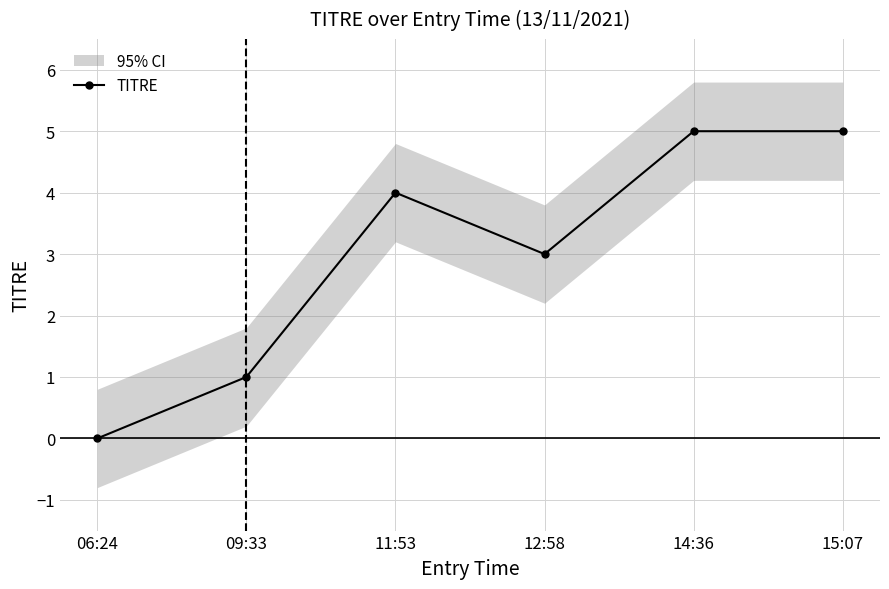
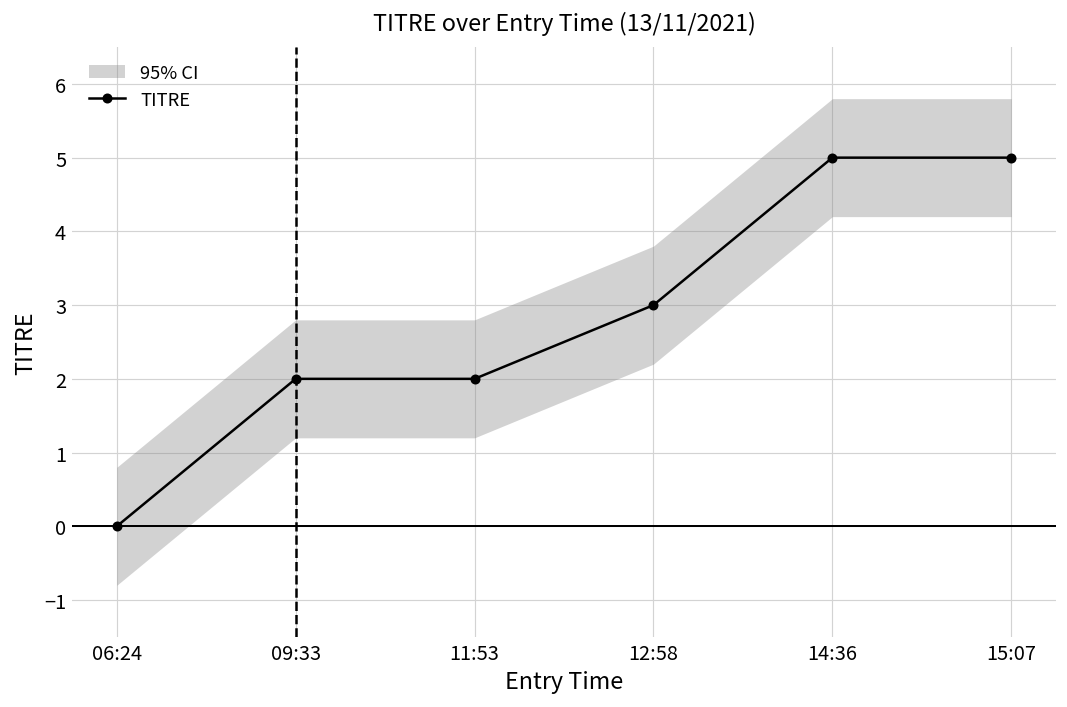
TITRE, 09:33: 1 -> 2
TITRE, 11:53: 4 -> 2
